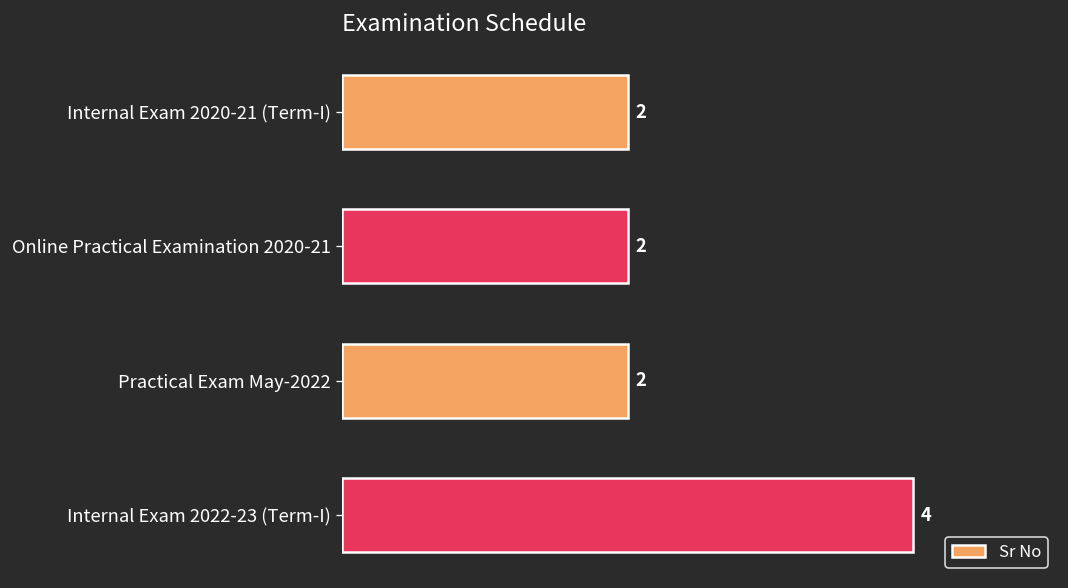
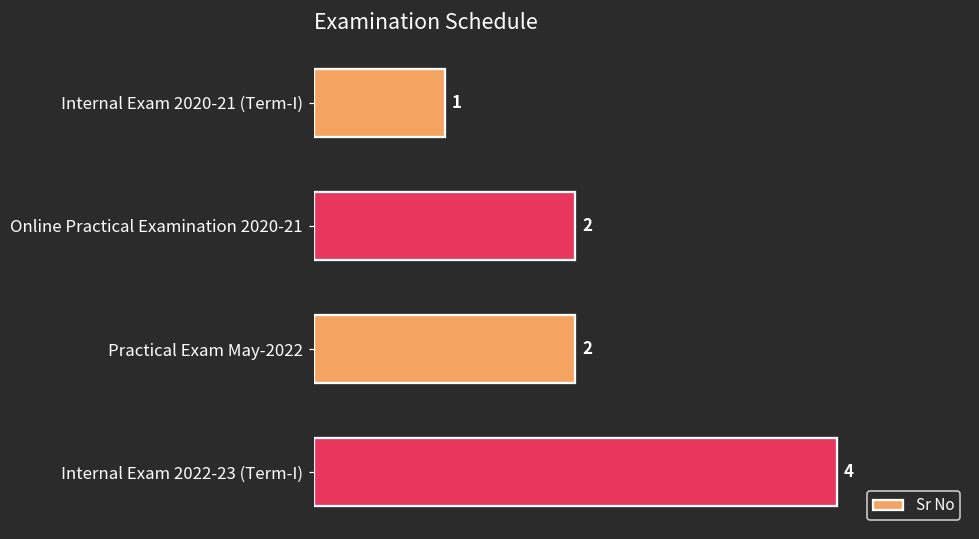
Internal Exam 2020-21 (Term-I): 2 -> 1
